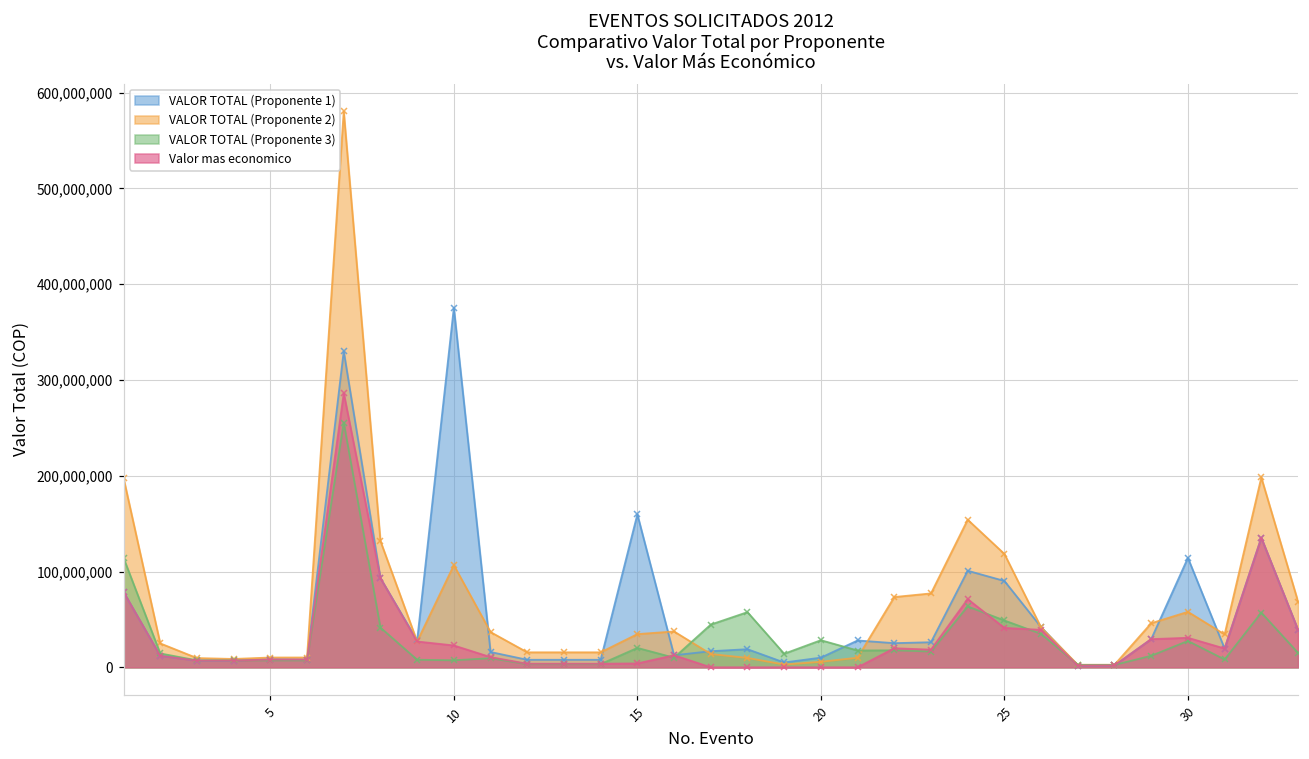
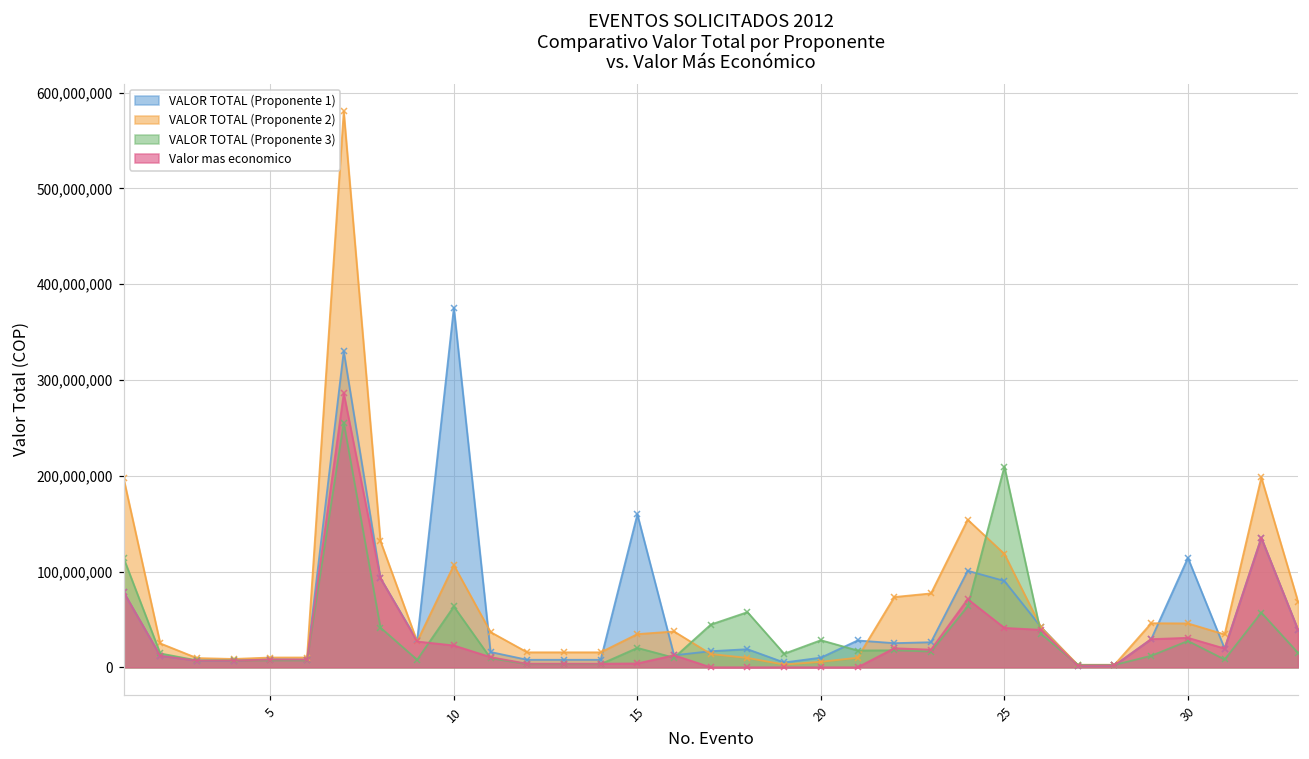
VALOR TOTAL (Proponente 3), 10: 10,000,000 -> 60,000,000
VALOR TOTAL (Proponente 3), 25: 50,000,000 -> 210,000,000
VALOR TOTAL (Proponente 2), 30: 60,000,000 -> 50,000,000
